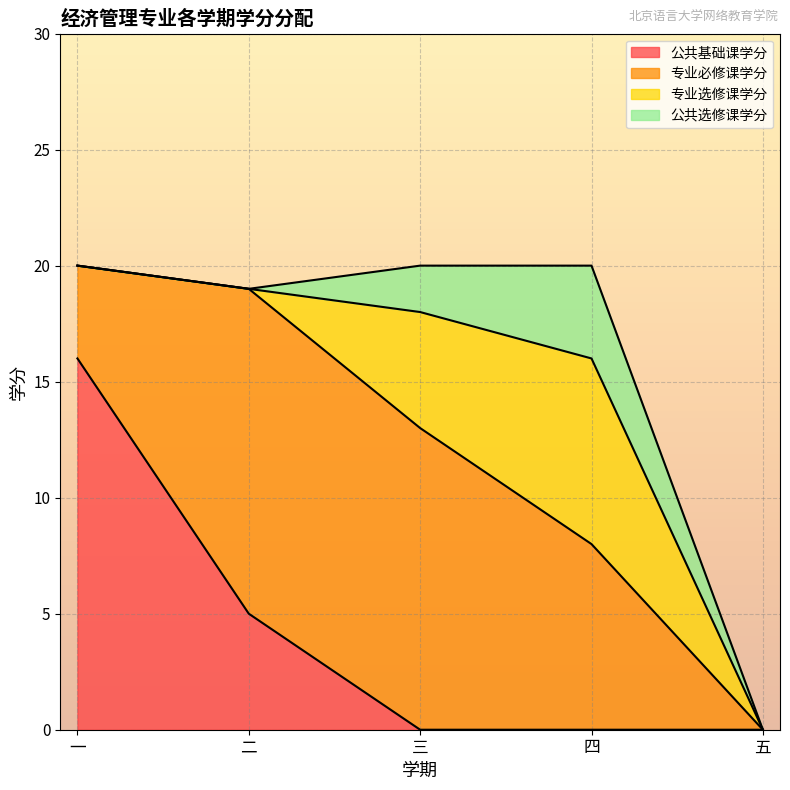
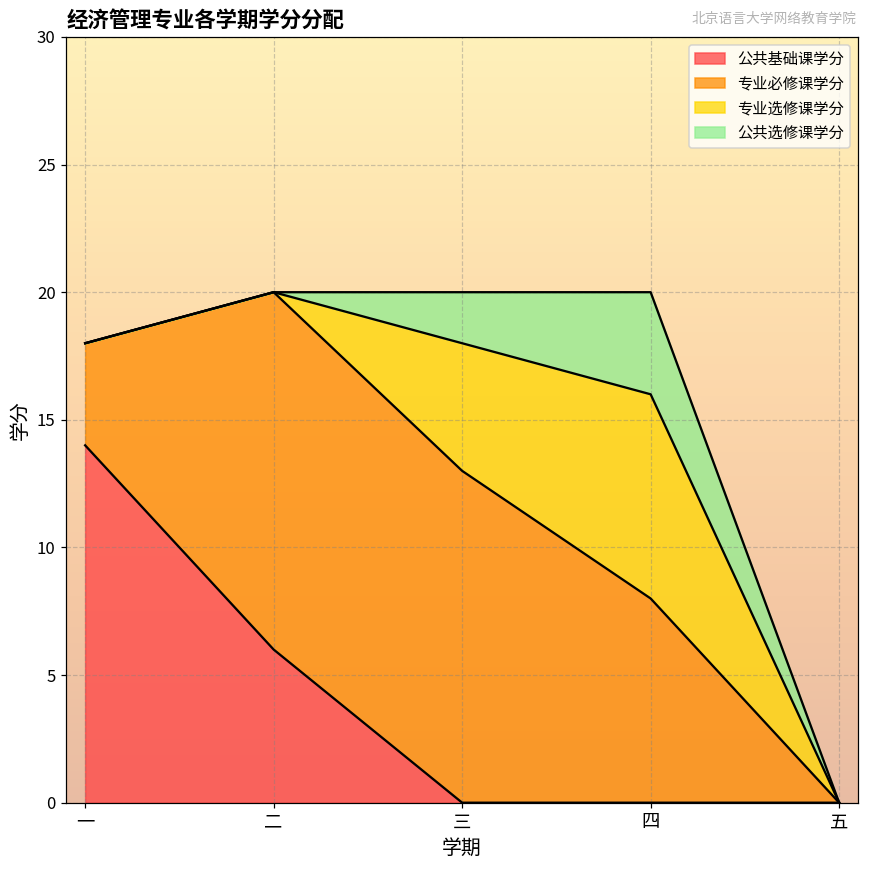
公共基础课学分, 一: 16 -> 14
公共基础课学分, 二: 5 -> 6
